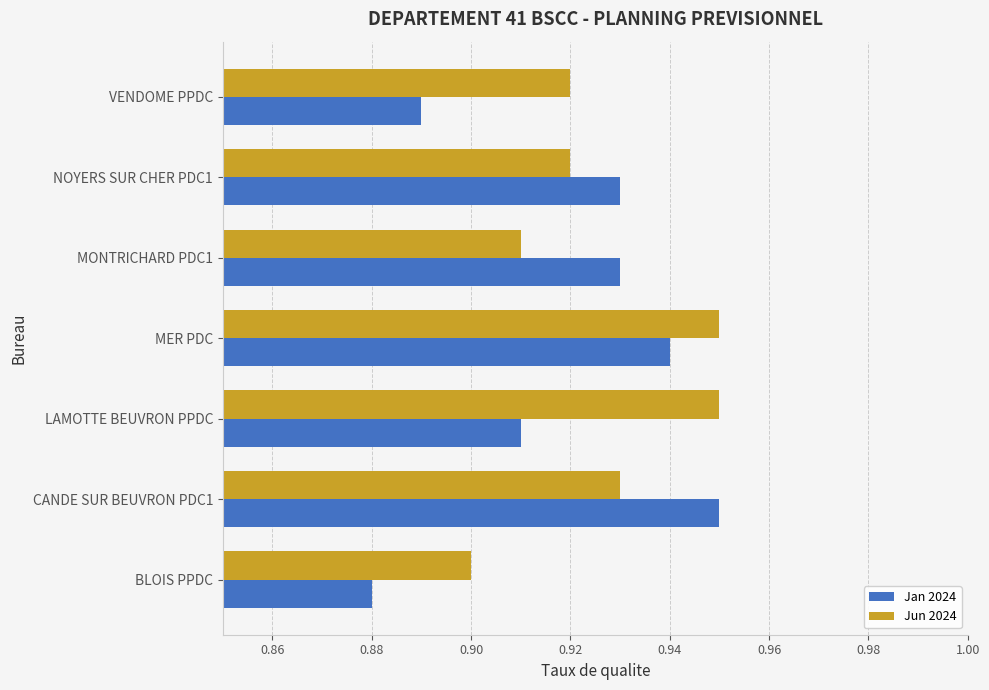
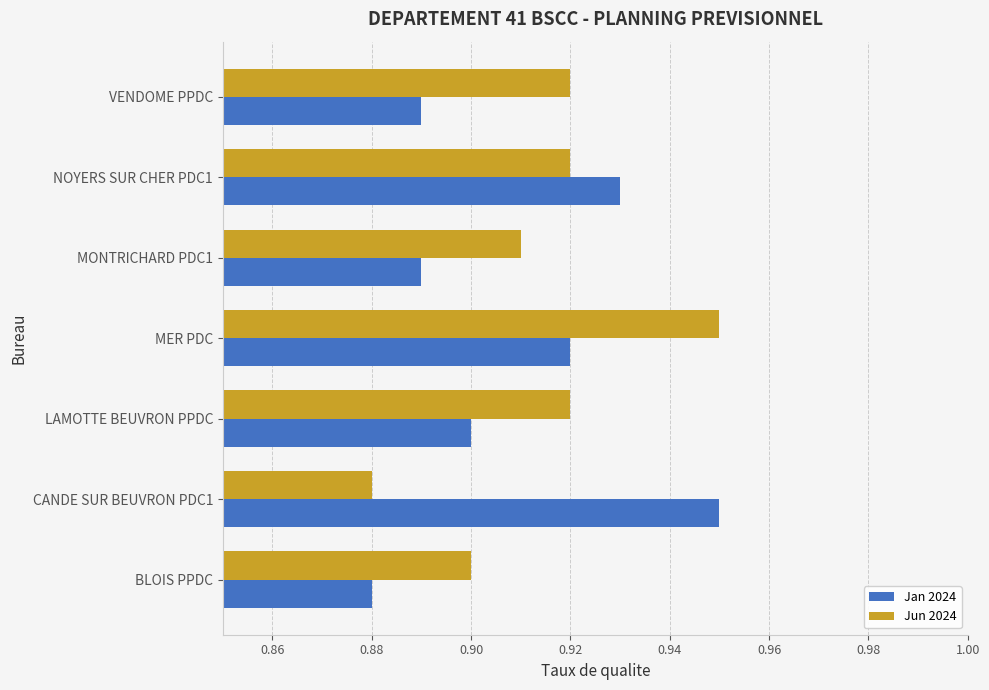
Jan 2024, MONTRICHARD PDC1: 0.93 -> 0.89
Jan 2024, MER PDC: 0.94 -> 0.92
Jun 2024, LAMOTTE BEUVRON PPDC: 0.95 -> 0.92
Jan 2024, LAMOTTE BEUVRON PPDC: 0.91 -> 0.90
Jun 2024, CANDE SUR BEUVRON PDC1: 0.93 -> 0.88
